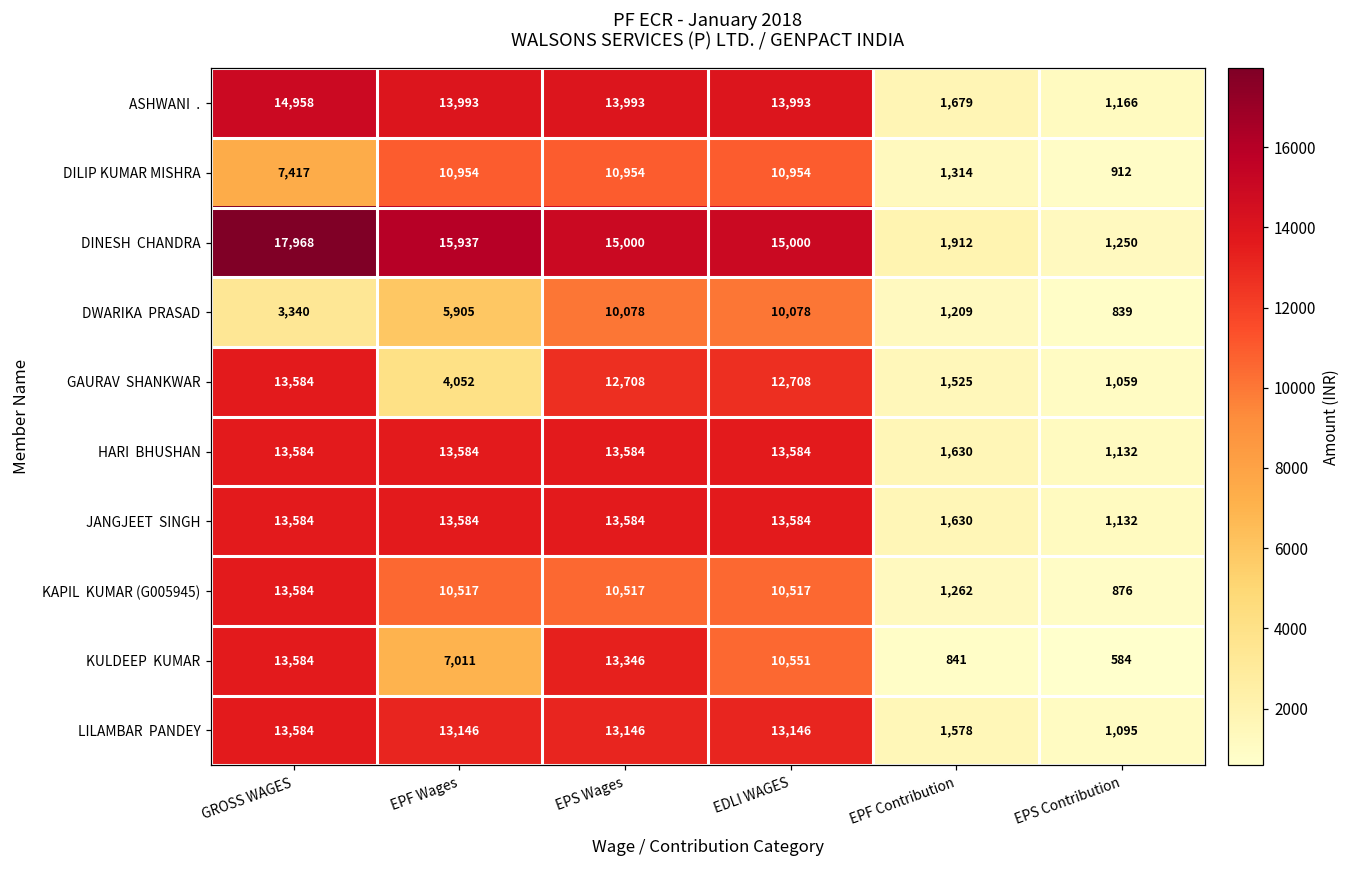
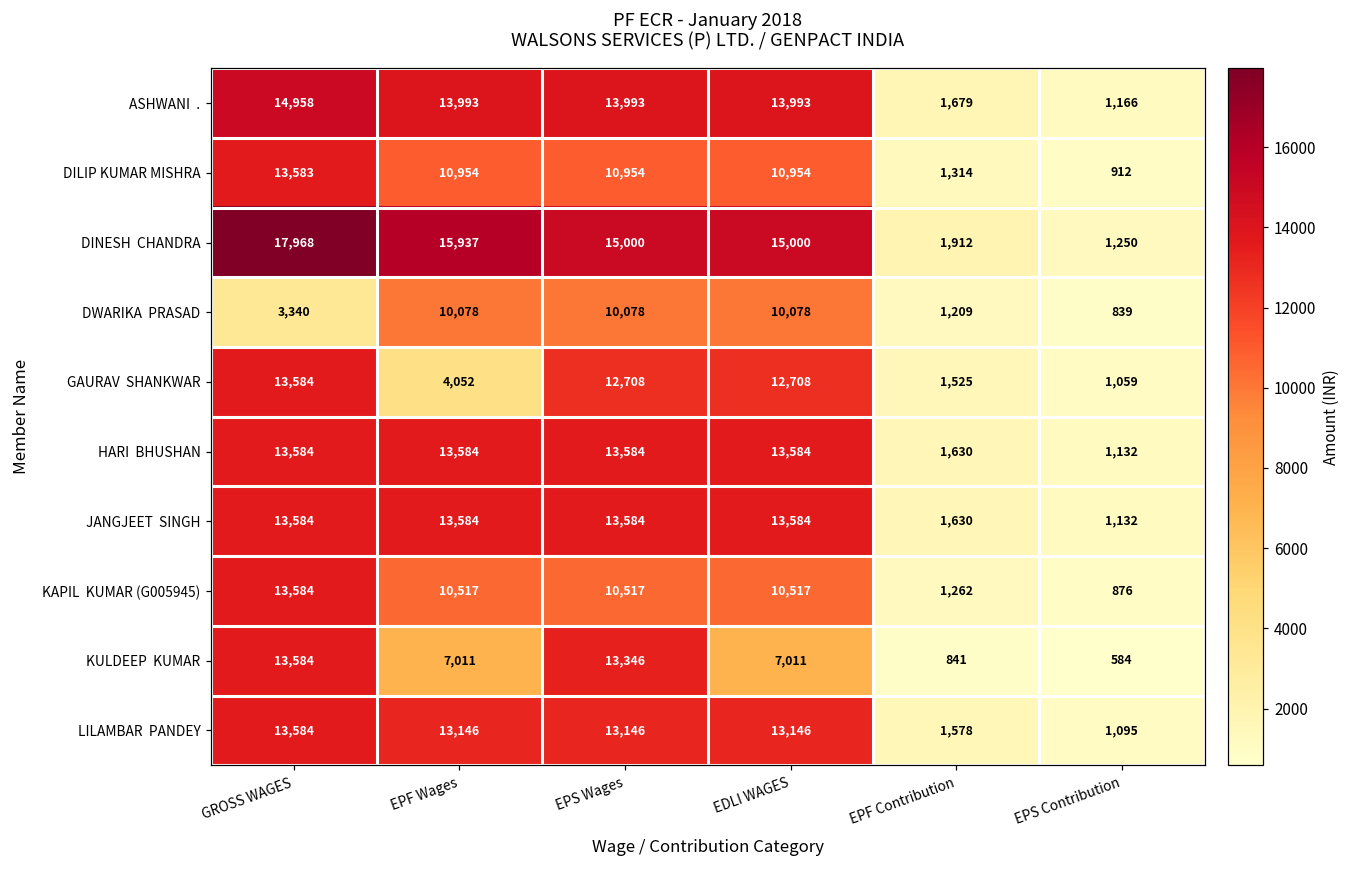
DILIP KUMAR MISHRA, GROSS WAGES: 7,417 -> 13,583
DWARIKA PRASAD, EPF Wages: 5,905 -> 10,078
KULDEEP KUMAR, EDLI WAGES: 10,551 -> 7,011
